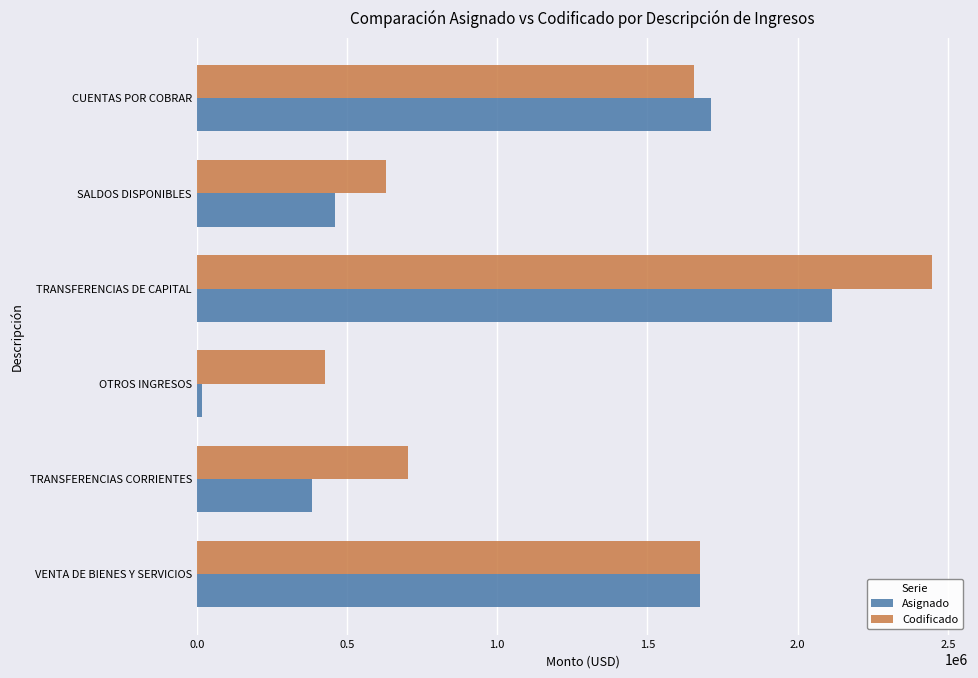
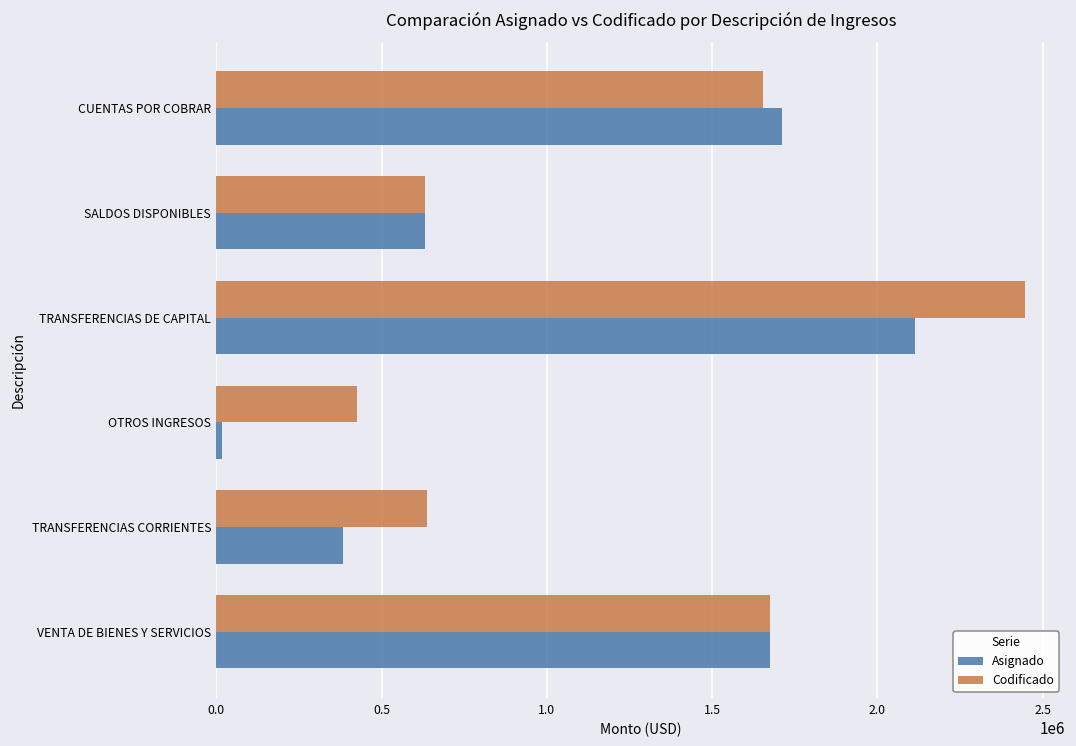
Asignado, SALDOS DISPONIBLES: 460000 -> 630000
Codificado, TRANSFERENCIAS CORRIENTES: 700000 -> 640000
